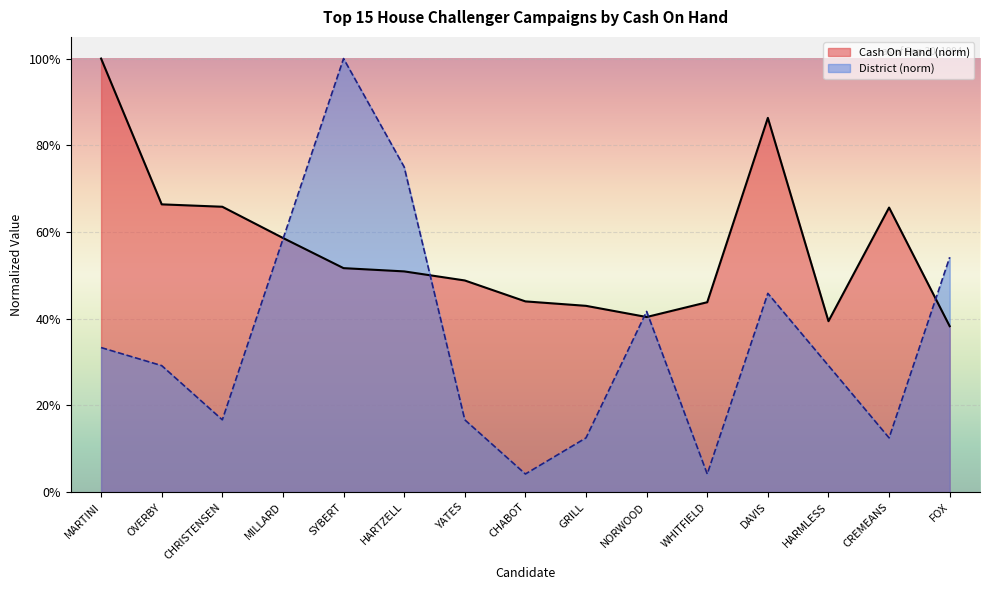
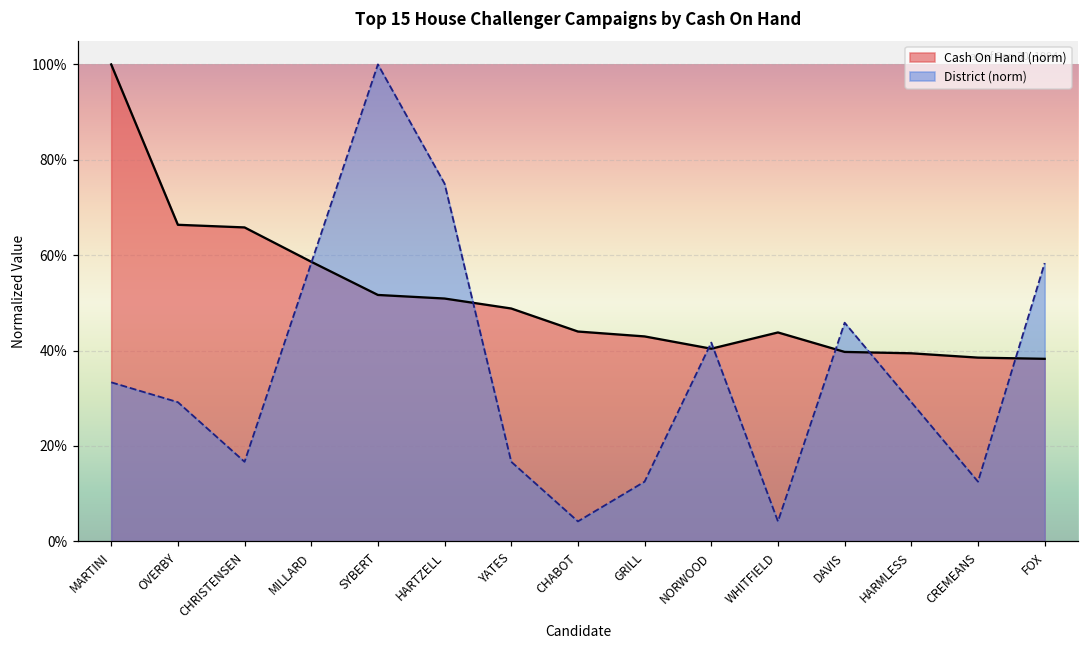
Cash On Hand (norm), DAVIS: 86% -> 40%
Cash On Hand (norm), CREMEANS: 66% -> 39%
District (norm), FOX: 54% -> 58%
